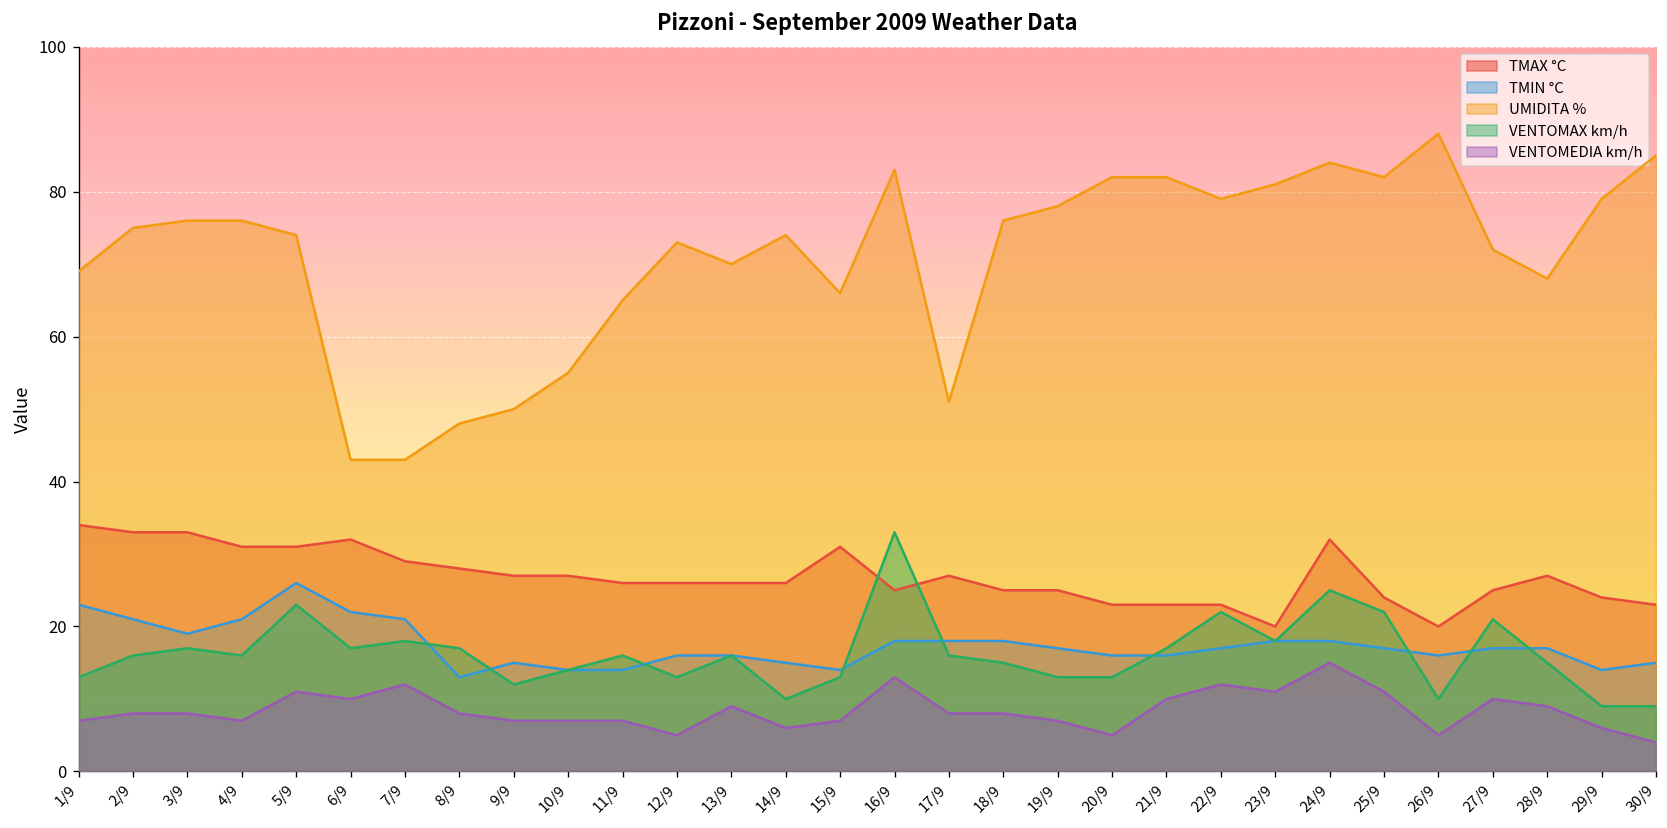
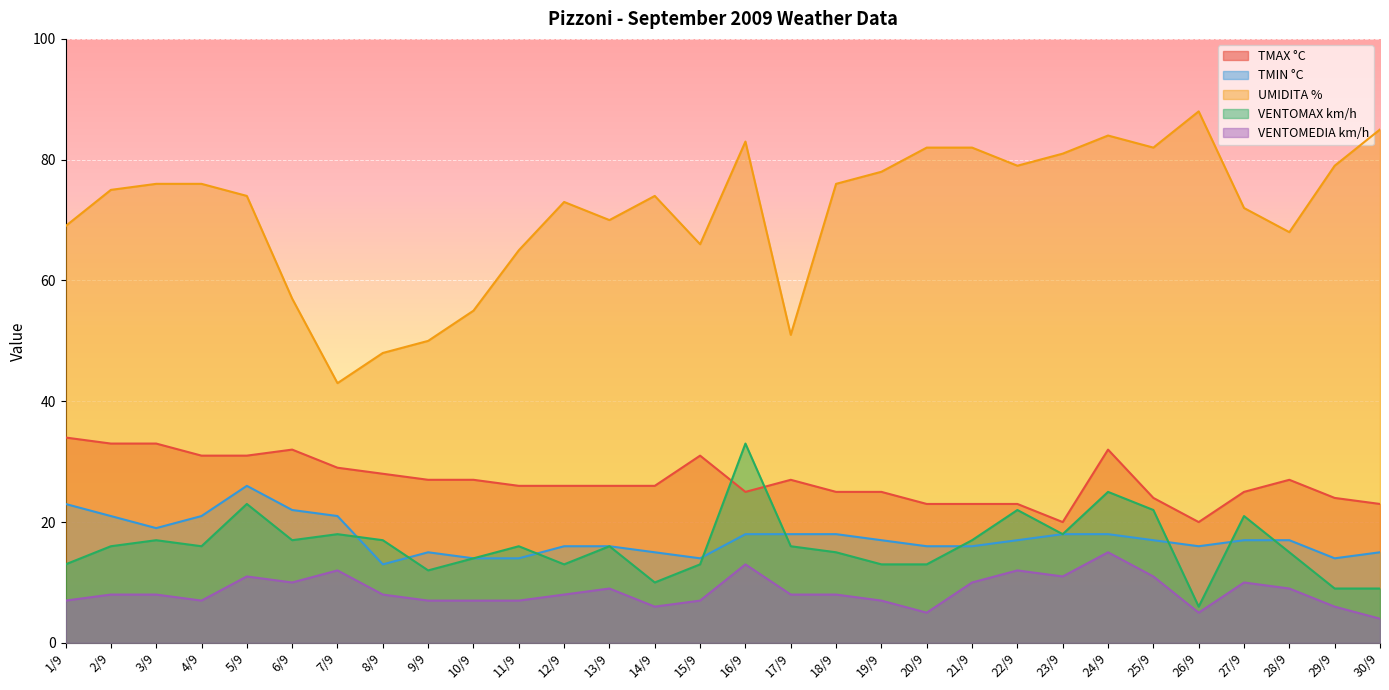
UMIDITA %, 6/9: 43 -> 57
VENTOMEDIA km/h, 12/9: 5 -> 8
VENTOMAX km/h, 26/9: 10 -> 6
